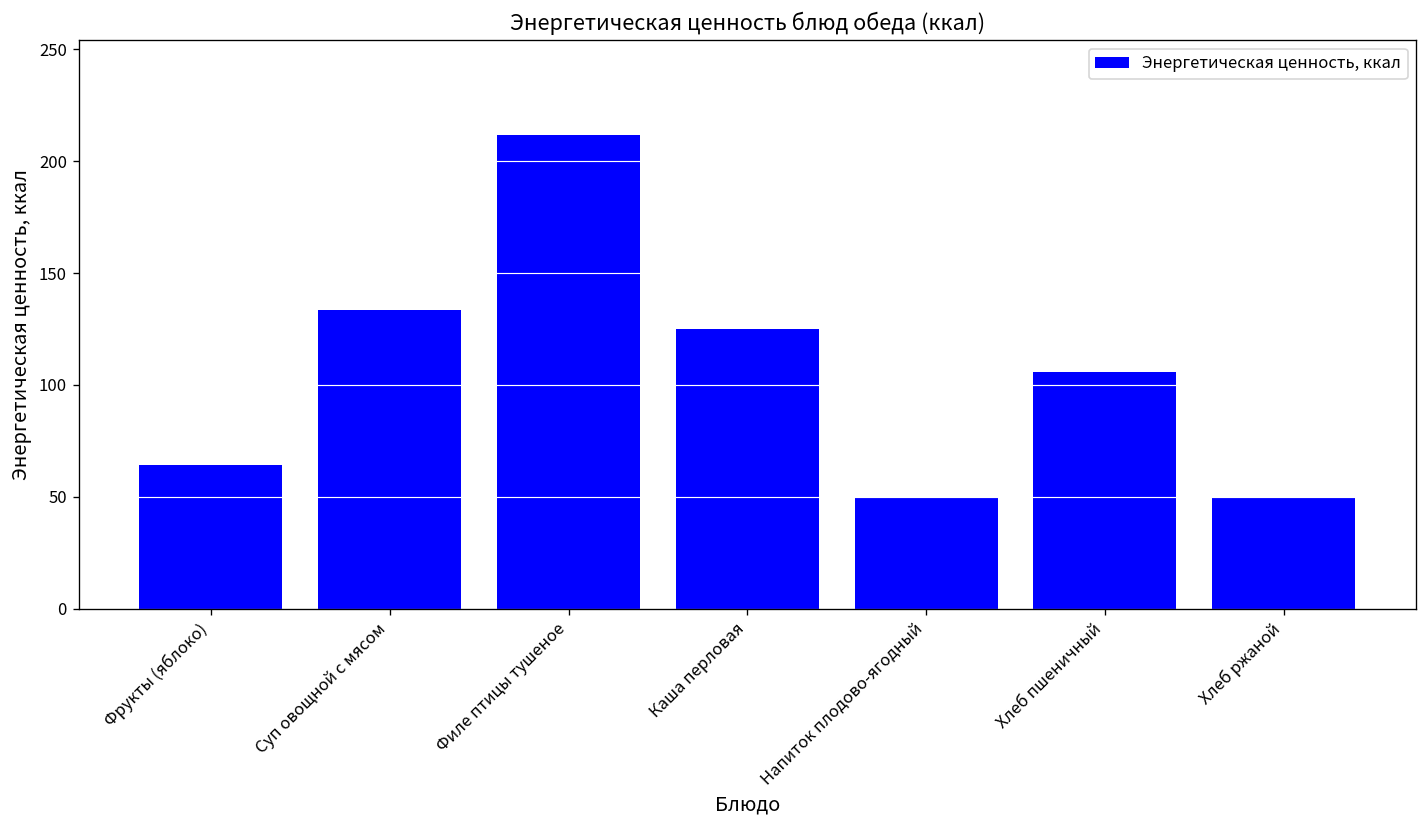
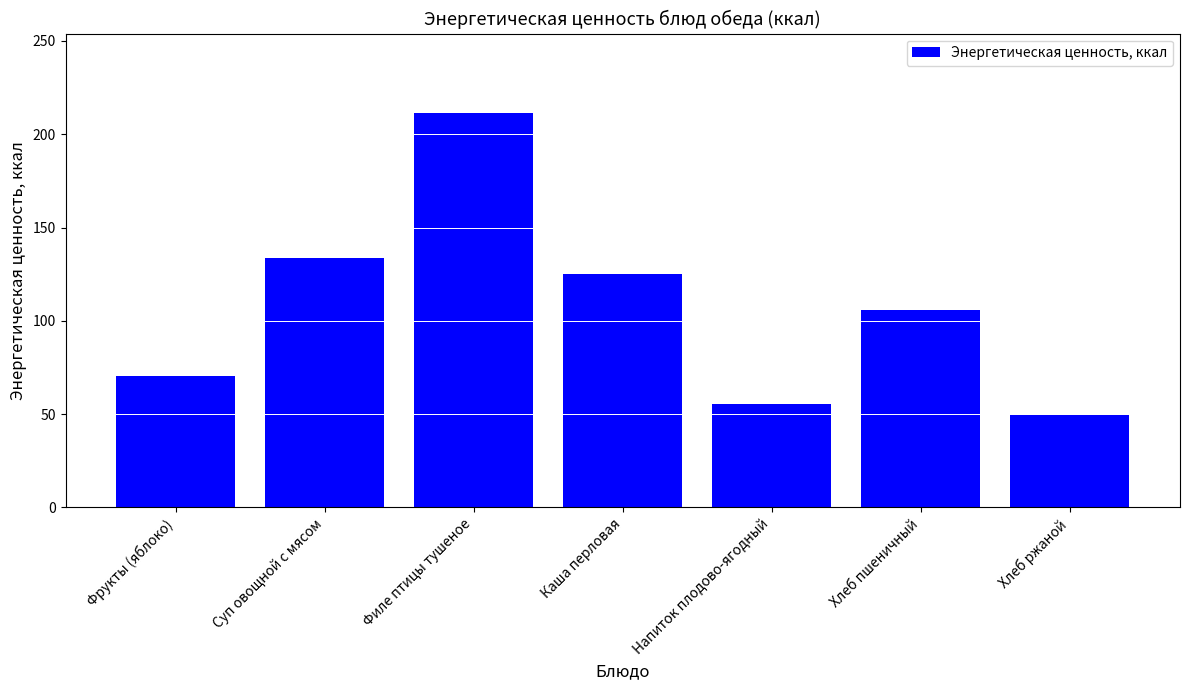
Фрукты (яблоко): 64 -> 71
Напиток плодово-ягодный: 50 -> 55
